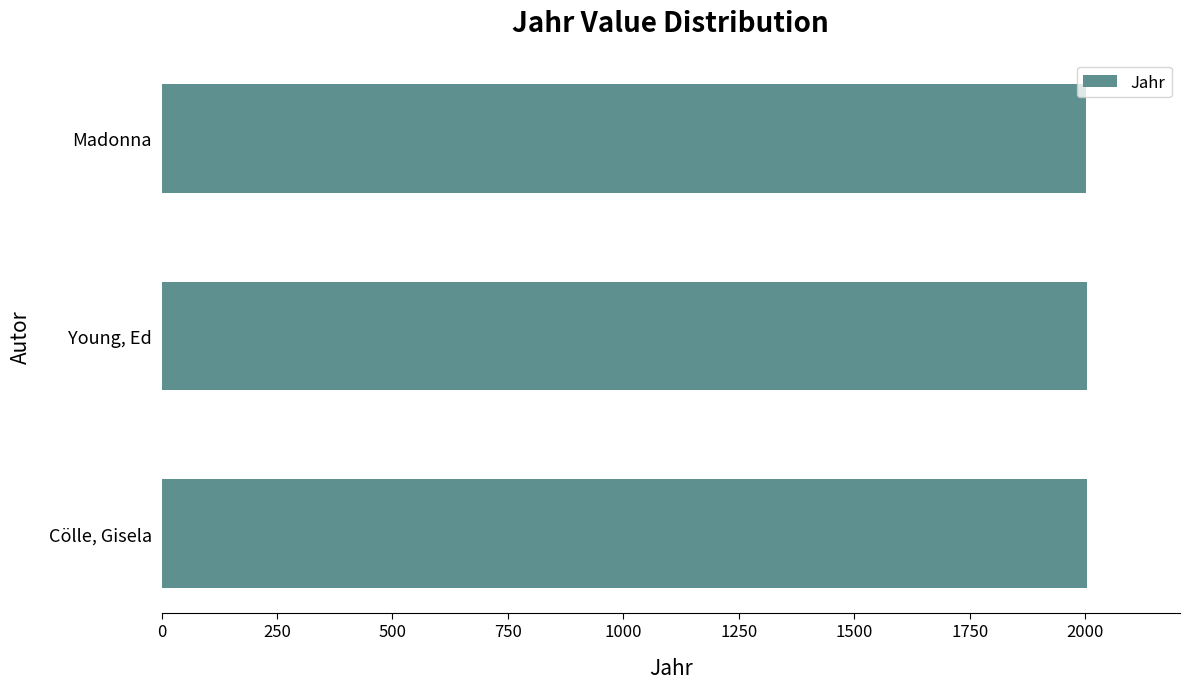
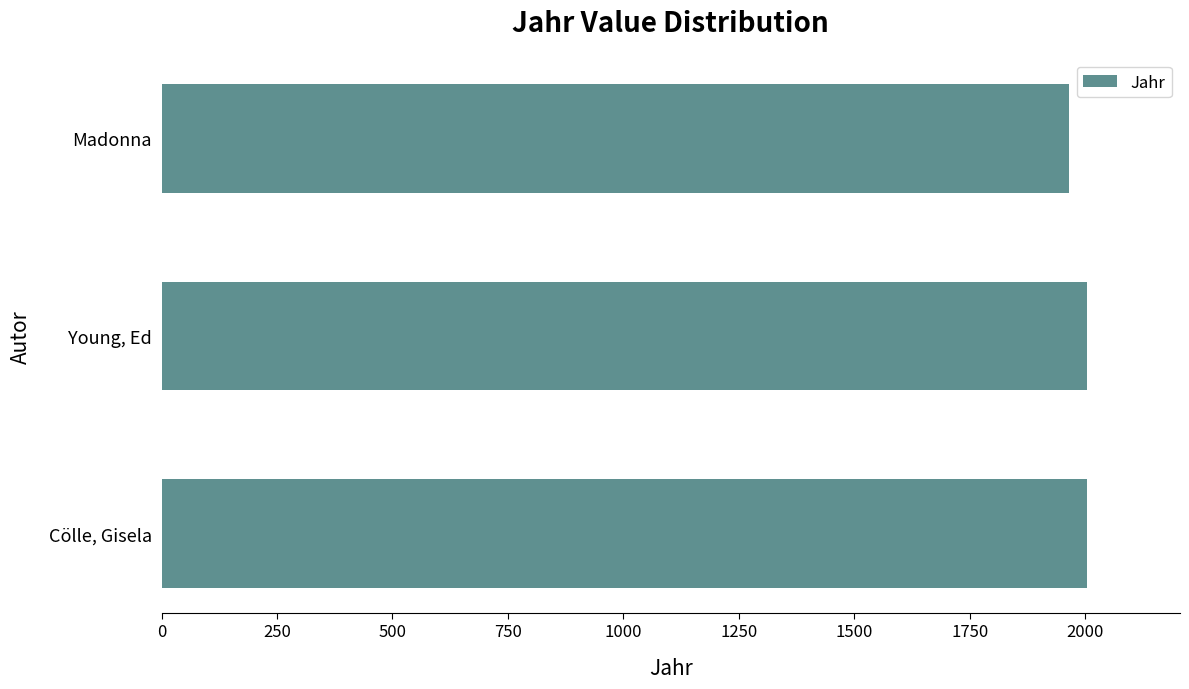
Madonna: 2000 -> 1970
